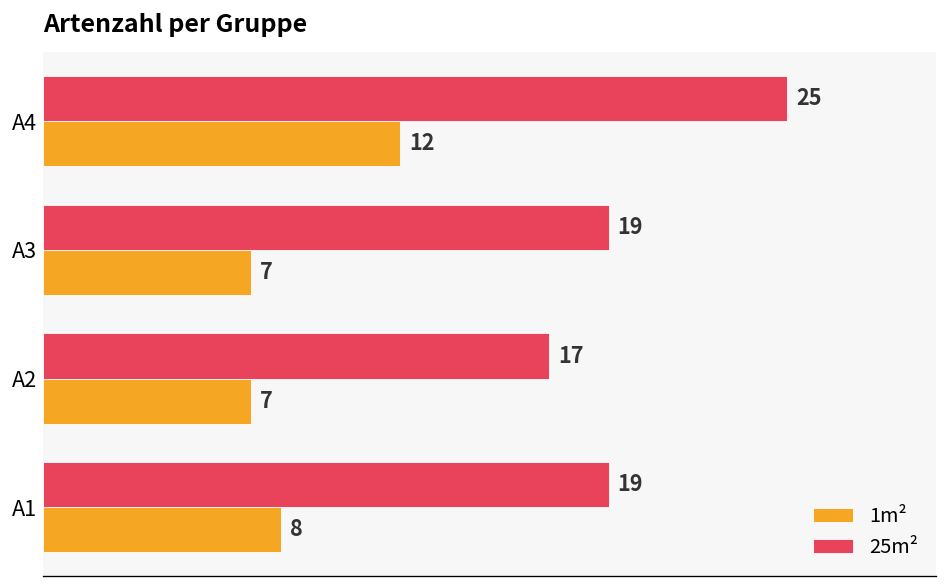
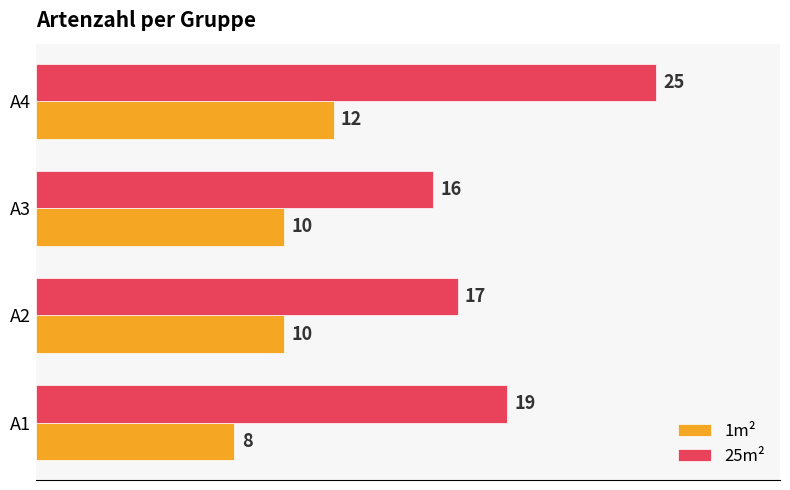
25m², A3: 19 -> 16
1m², A3: 7 -> 10
1m², A2: 7 -> 10
